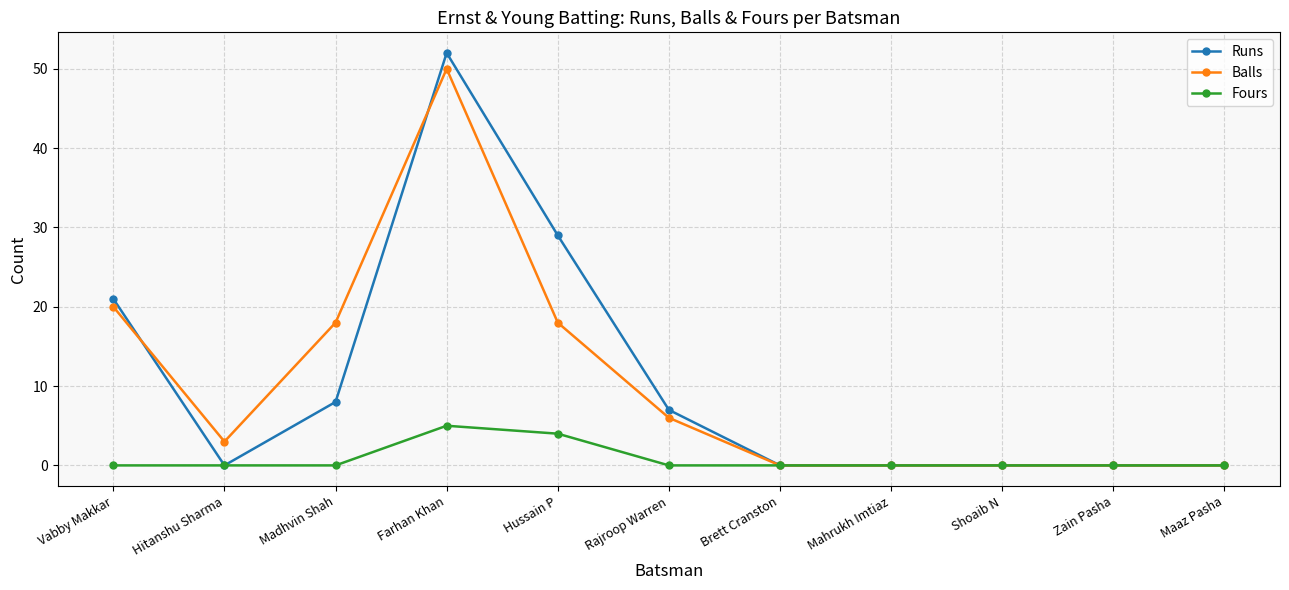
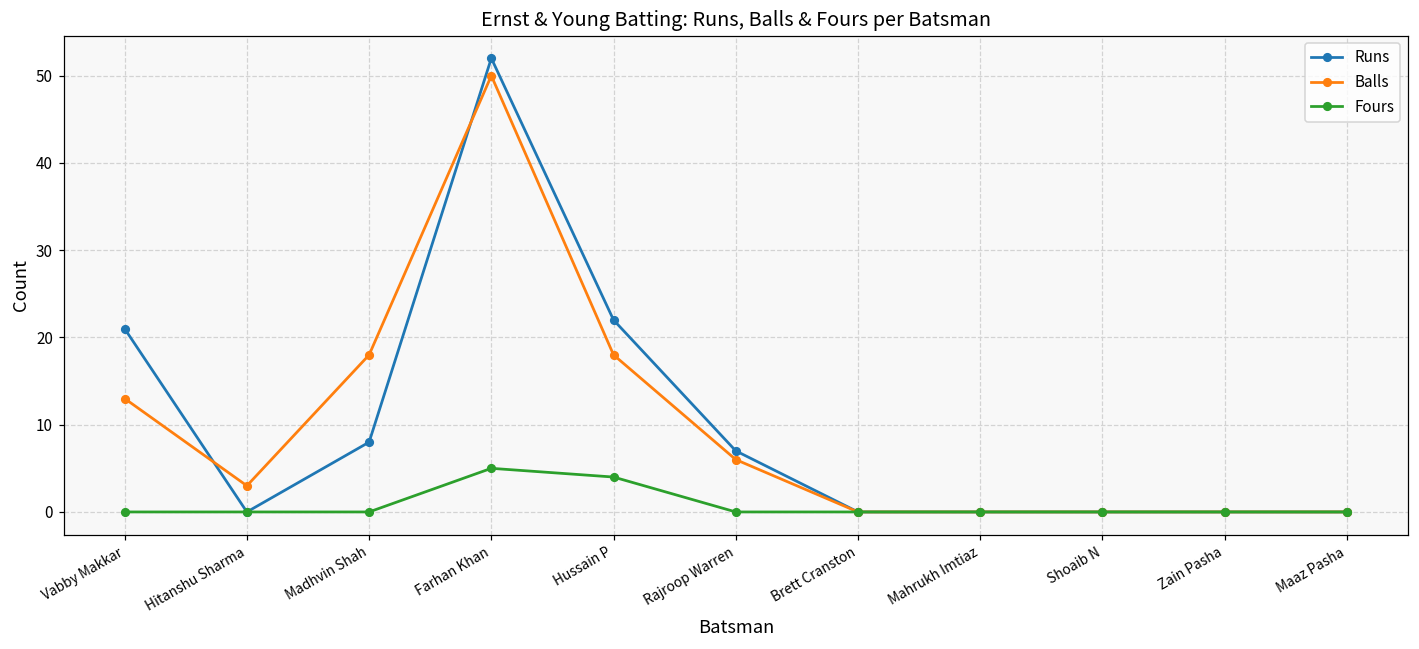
Balls, Vabby Makkar: 20 -> 13
Runs, Hussain P: 29 -> 22
